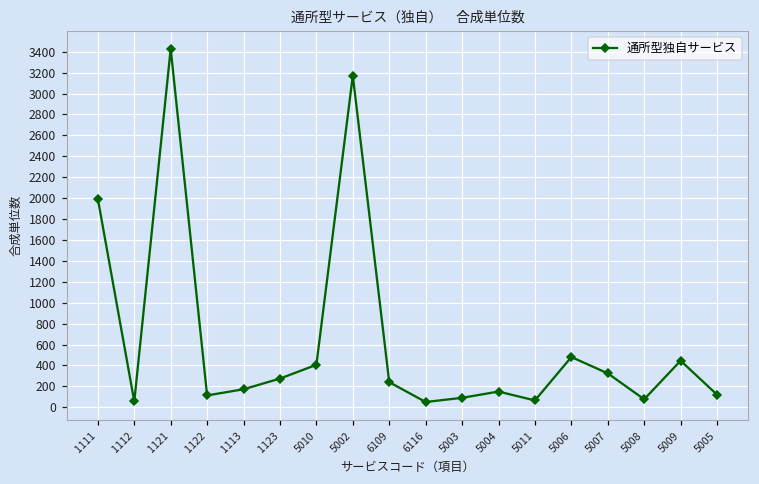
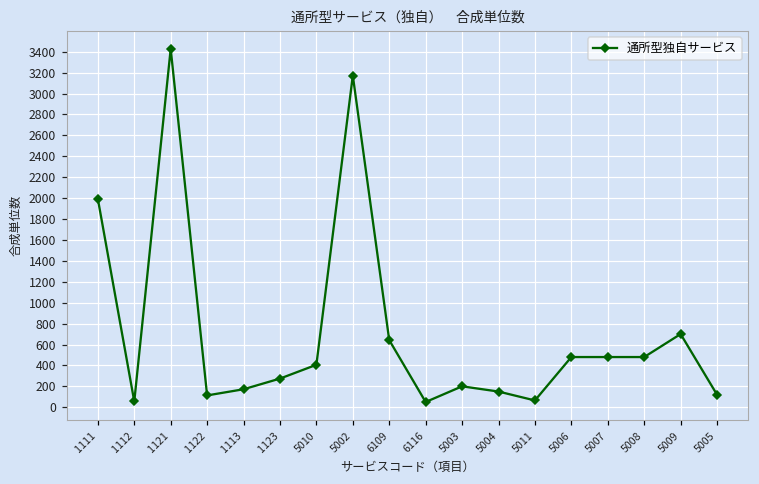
6109: 200 -> 600
5003: 100 -> 200
5007: 300 -> 500
5008: 100 -> 500
5009: 400 -> 700
